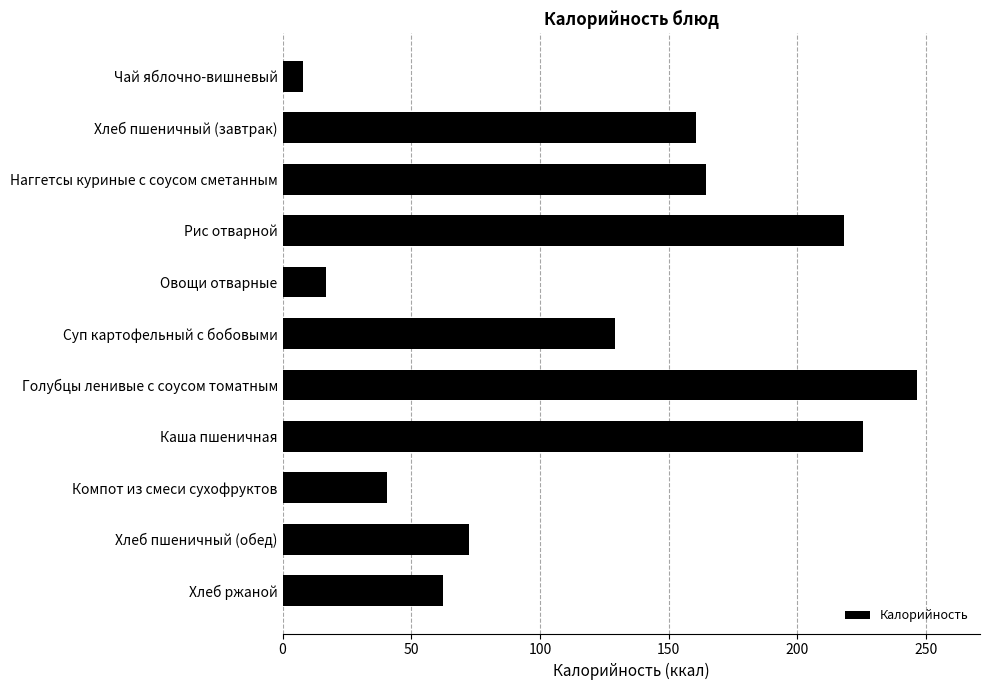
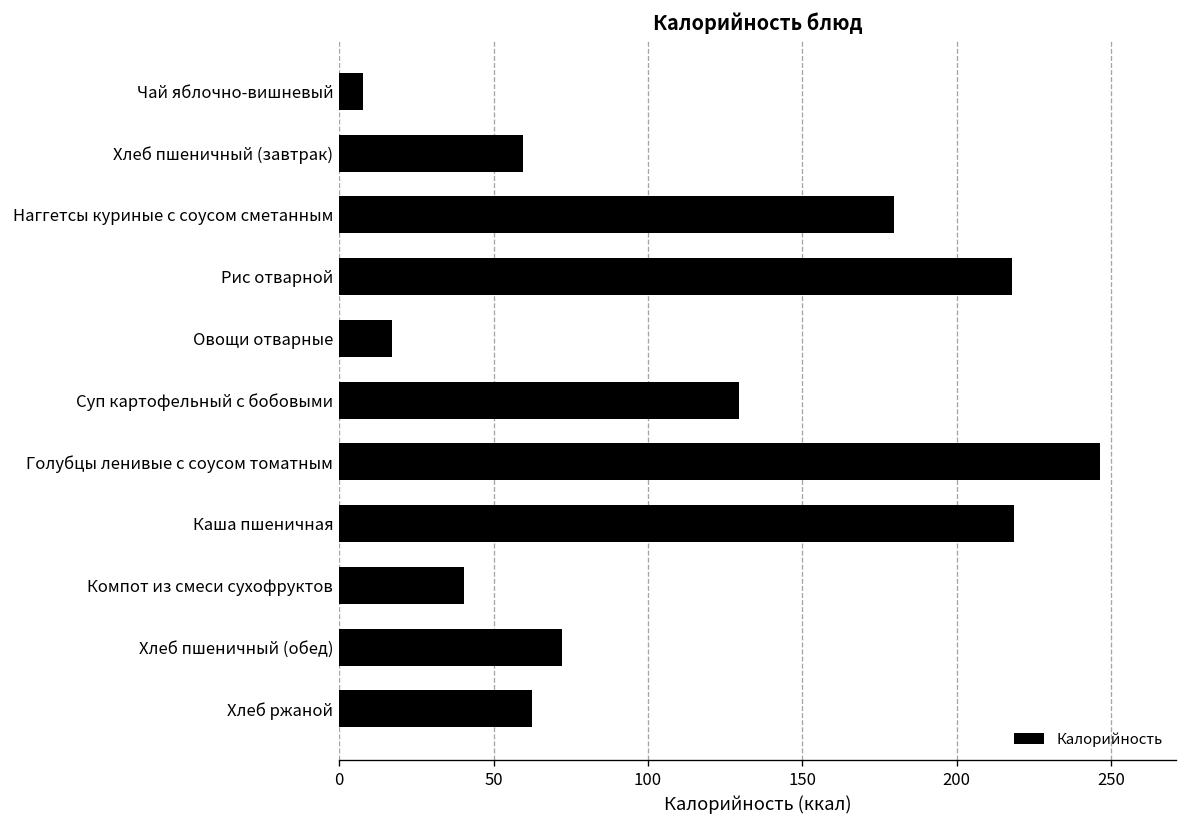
Хлеб пшеничный (завтрак): 161 -> 60
Наггетсы куриные с соусом сметанным: 164 -> 180
Каша пшеничная: 225 -> 219
